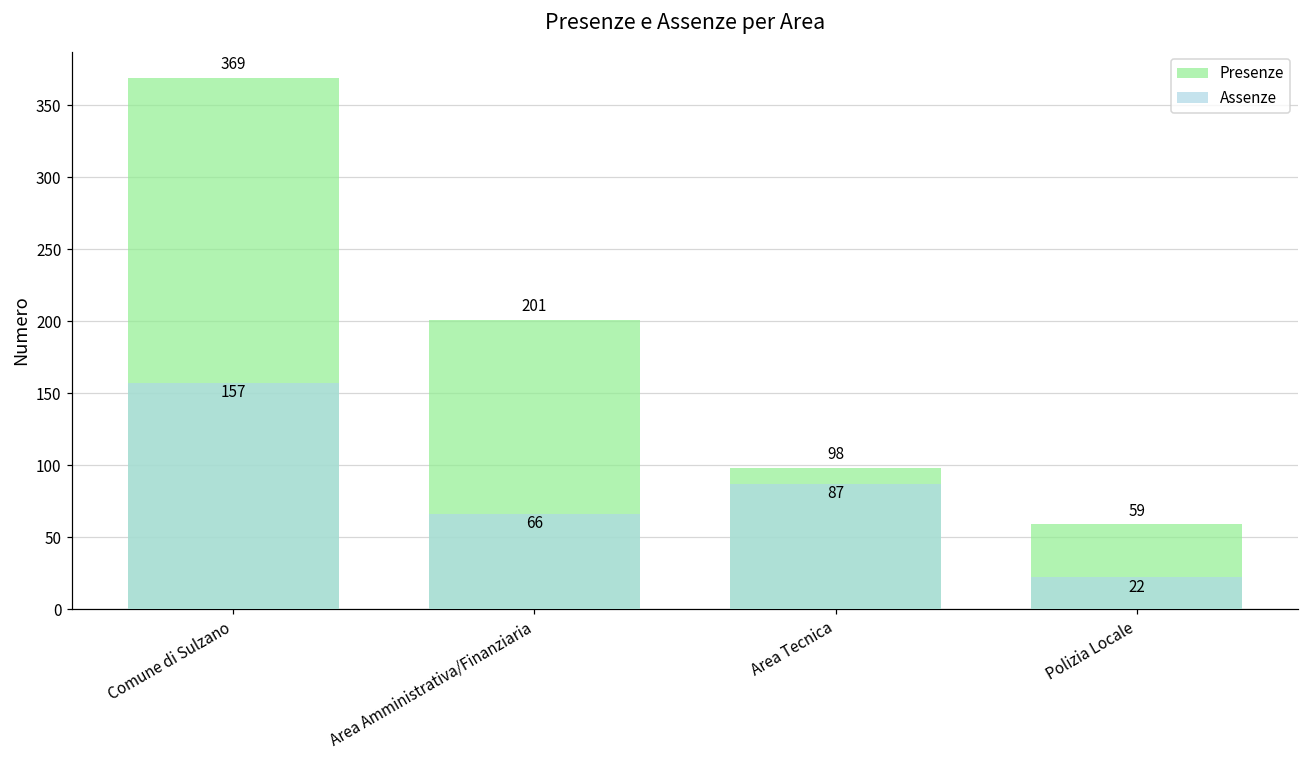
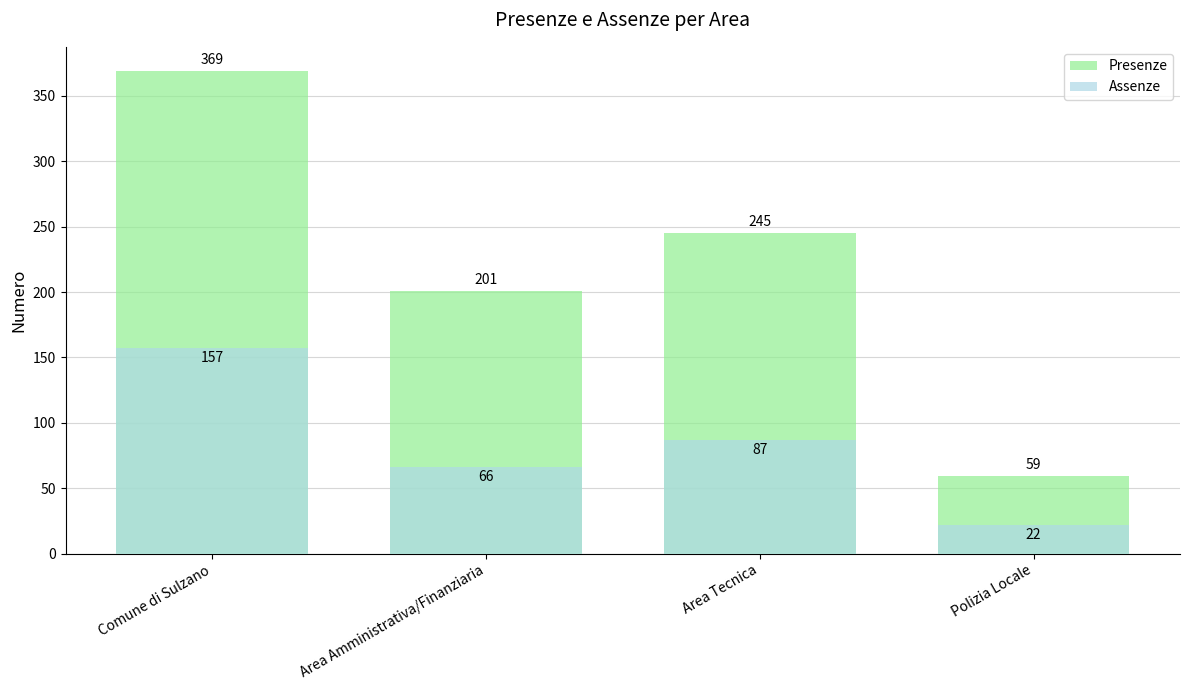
Presenze, Area Tecnica: 98 -> 245
